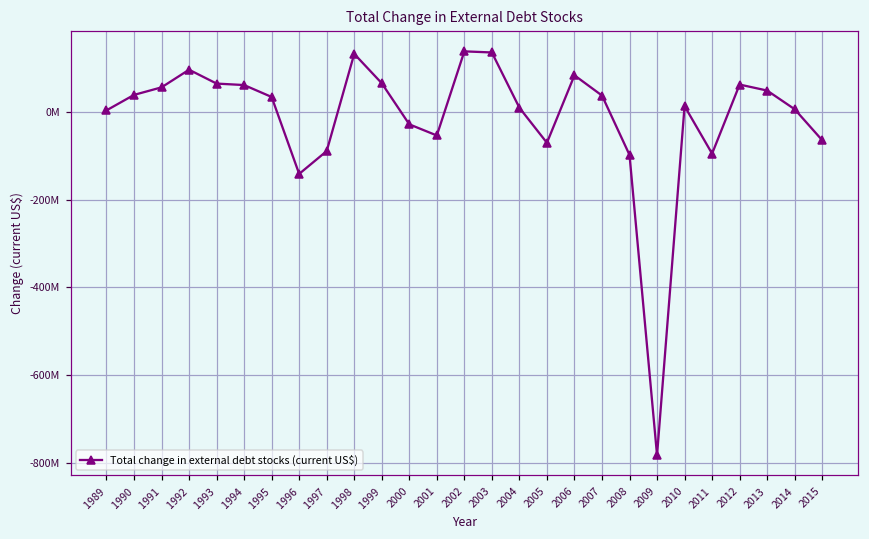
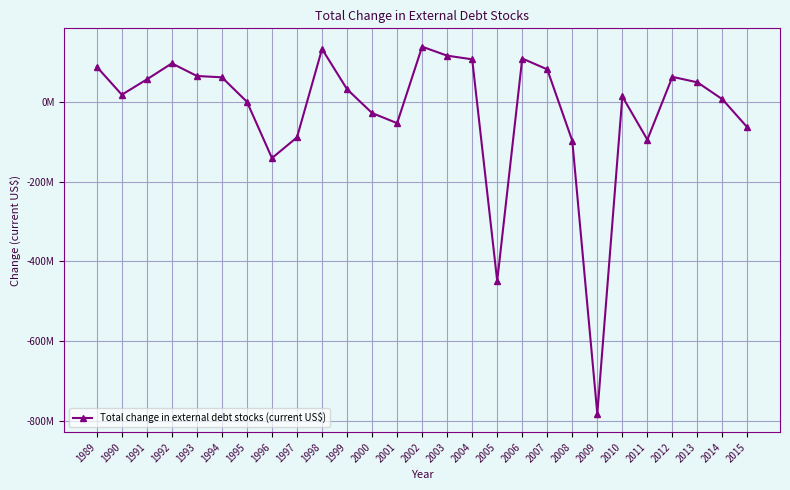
1989: 0 -> 90000000
1990: 40000000 -> 20000000
1995: 30000000 -> 0
1999: 70000000 -> 30000000
2003: 140000000 -> 120000000
2004: 10000000 -> 110000000
2005: -70000000 -> -450000000
2006: 80000000 -> 110000000
2007: 40000000 -> 80000000
